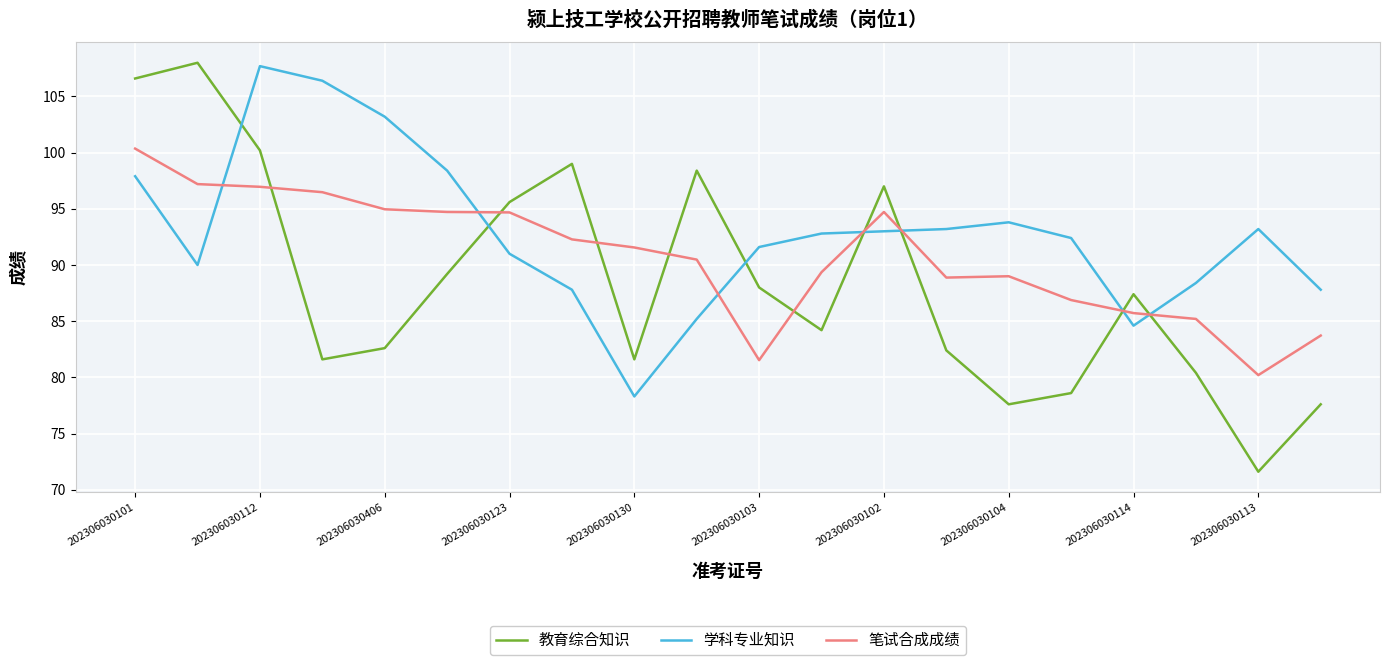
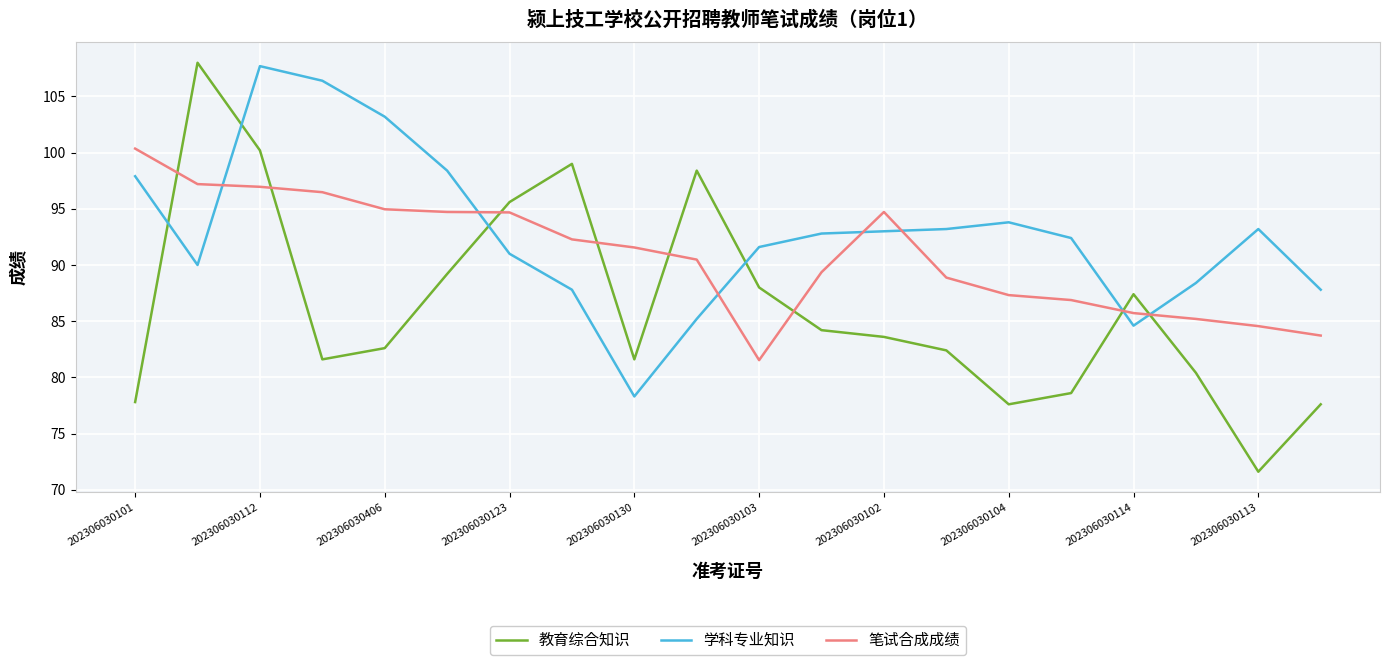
教育综合知识, 202306030101: 106.6 -> 77.8
教育综合知识, 202306030102: 97.0 -> 83.6
笔试合成成绩, 202306030104: 89.0 -> 87.3
笔试合成成绩, 202306030113: 80.2 -> 84.6
